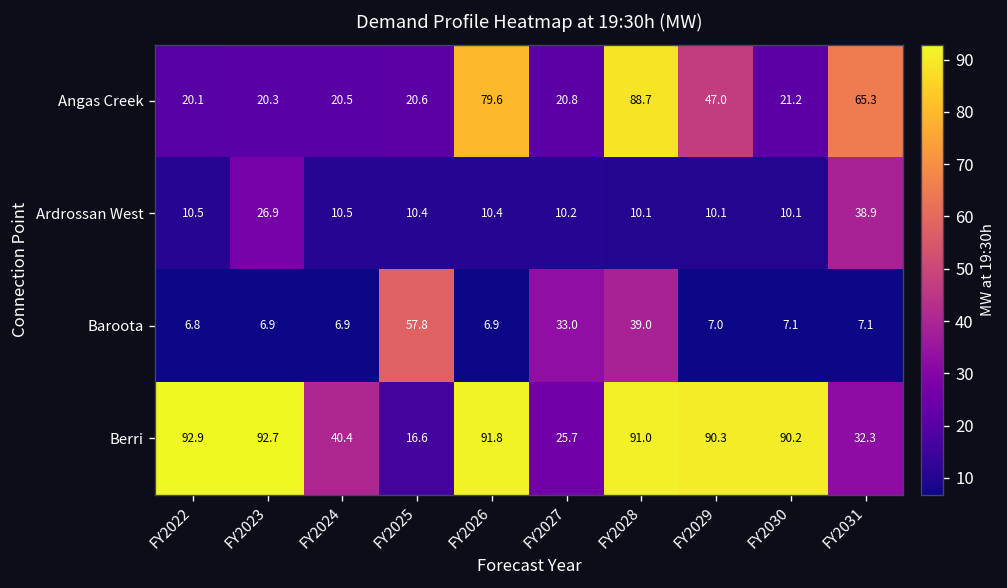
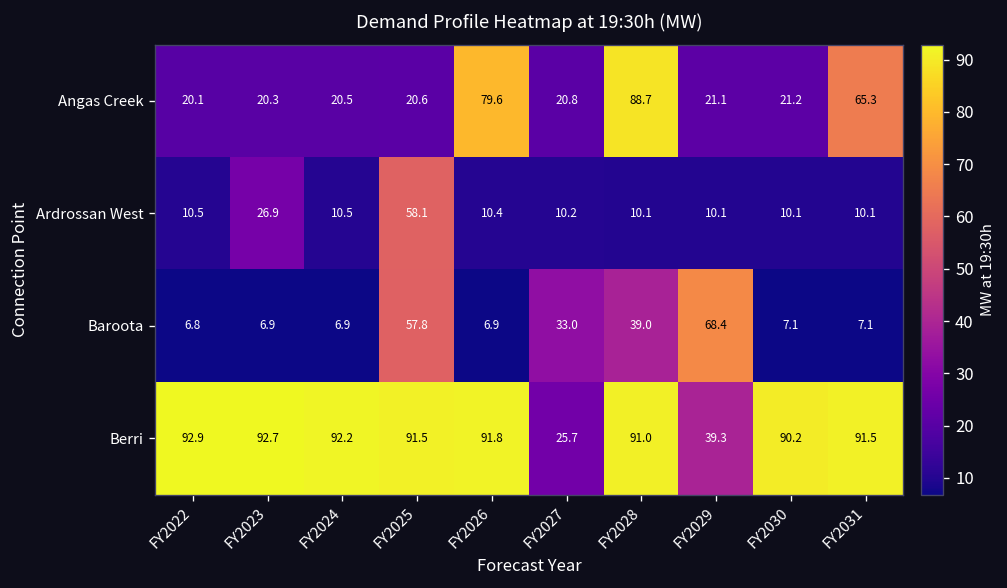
Angas Creek, FY2029: 47.0 -> 21.1
Ardrossan West, FY2025: 10.4 -> 58.1
Ardrossan West, FY2031: 38.9 -> 10.1
Baroota, FY2029: 7.0 -> 68.4
Berri, FY2024: 40.4 -> 92.2
Berri, FY2025: 16.6 -> 91.5
Berri, FY2029: 90.3 -> 39.3
Berri, FY2031: 32.3 -> 91.5
